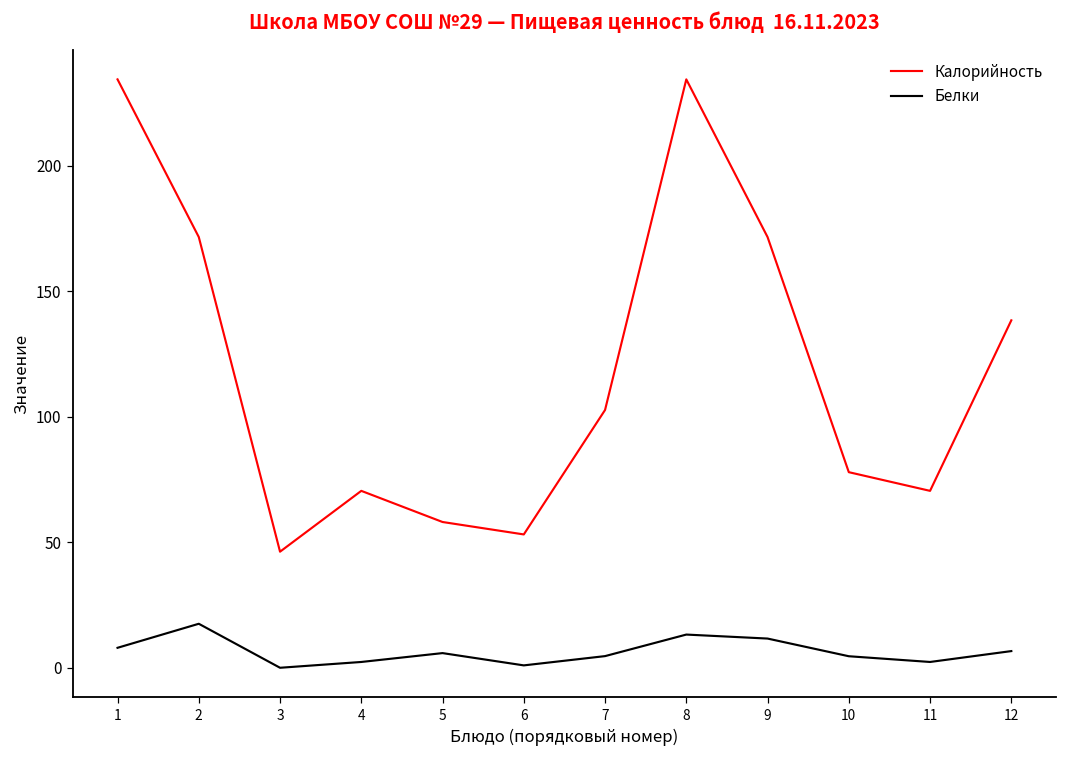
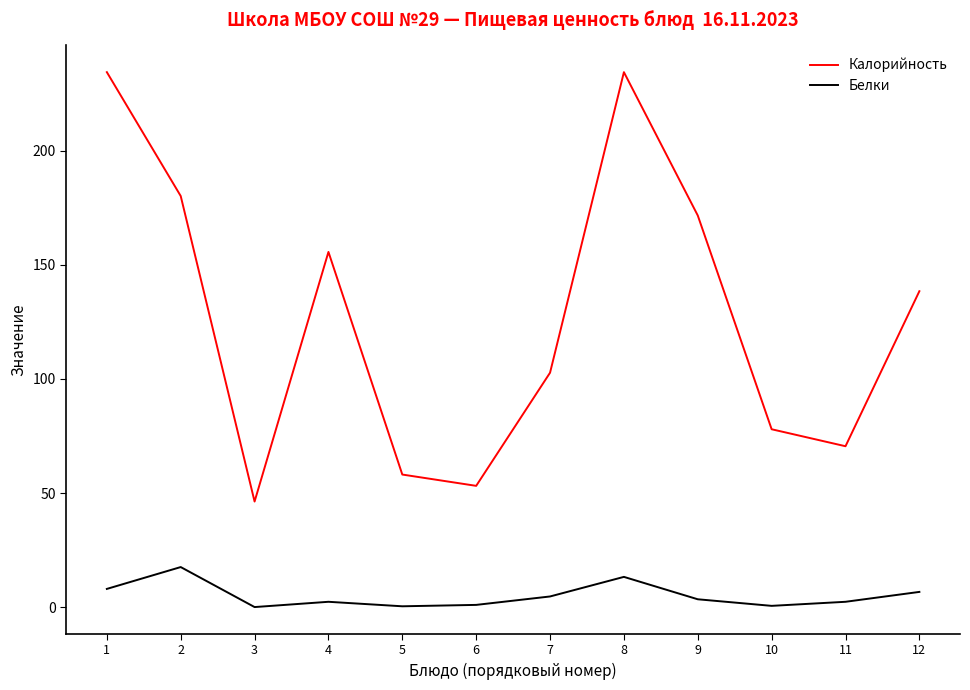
Калорийность, 2: 172 -> 180
Калорийность, 4: 71 -> 156
Белки, 5: 6 -> 0
Белки, 9: 12 -> 3
Белки, 10: 5 -> 1
